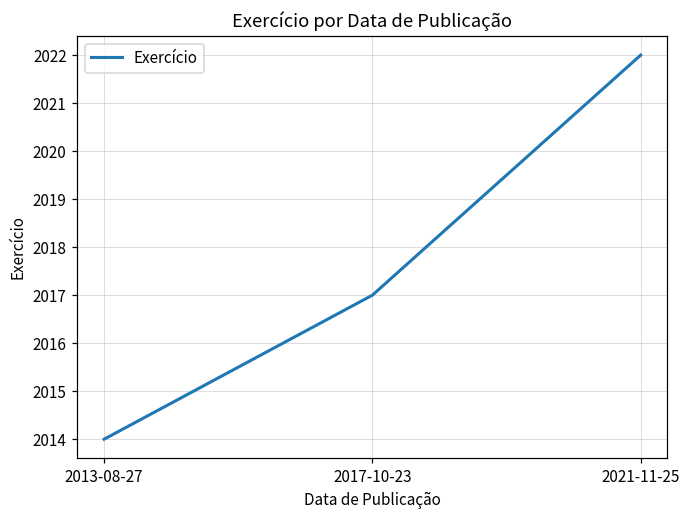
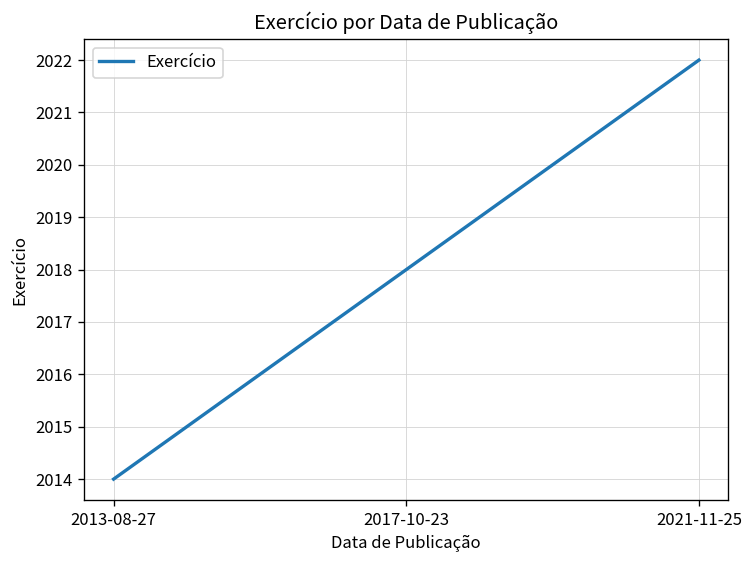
2017-10-23: 2017 -> 2018
